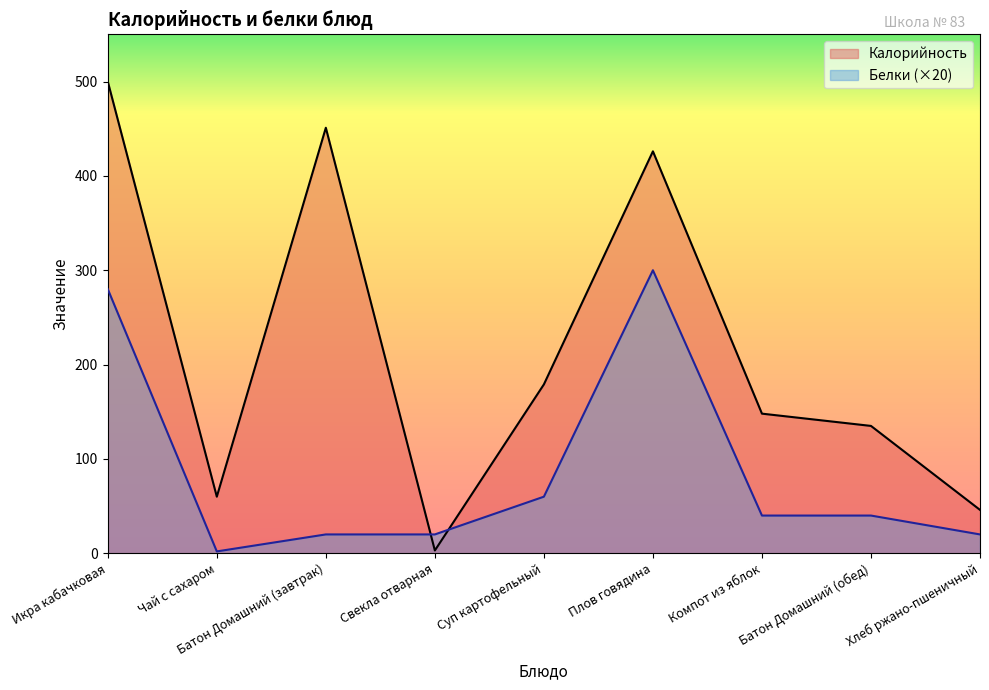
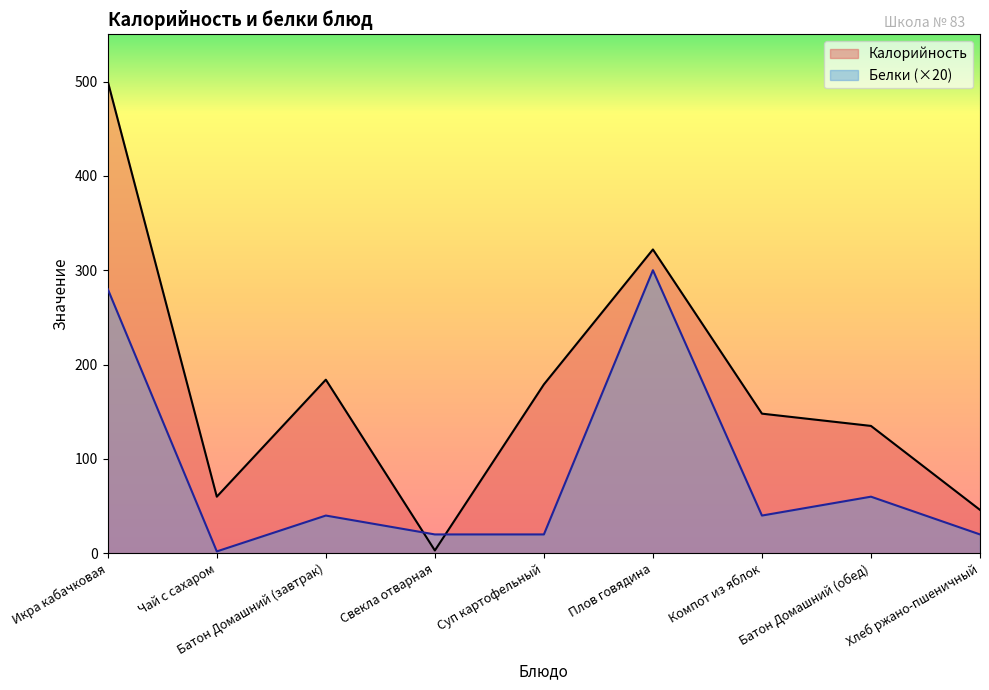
Калорийность, Батон Домашний (завтрак): 450 -> 180
Белки (×20), Батон Домашний (завтрак): 20 -> 40
Белки (×20), Суп картофельный: 60 -> 20
Калорийность, Плов говядина: 430 -> 320
Белки (×20), Батон Домашний (обед): 40 -> 60
